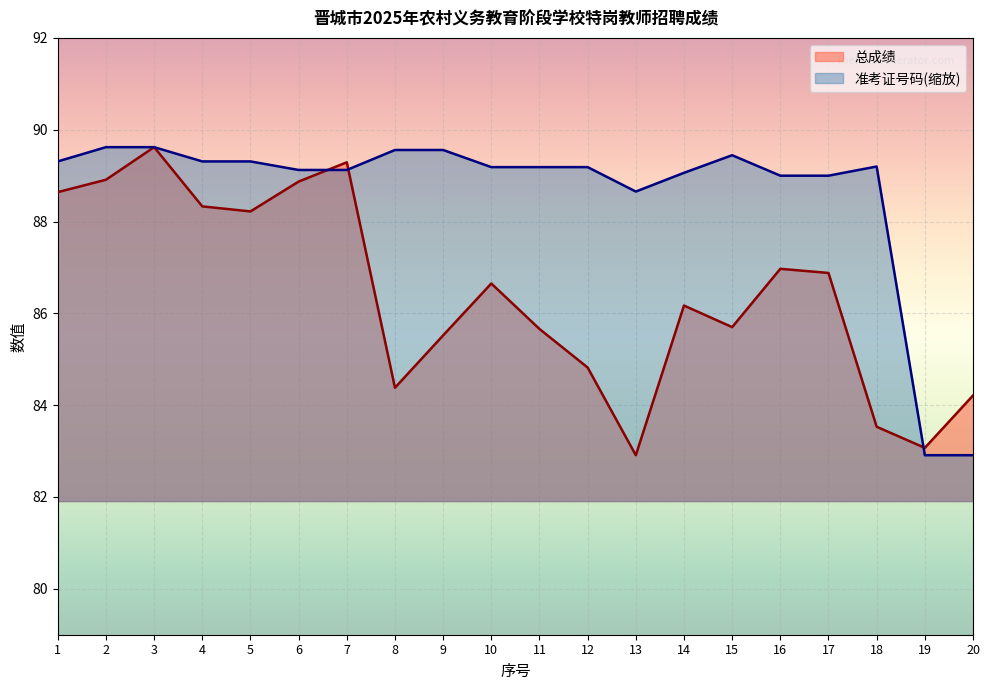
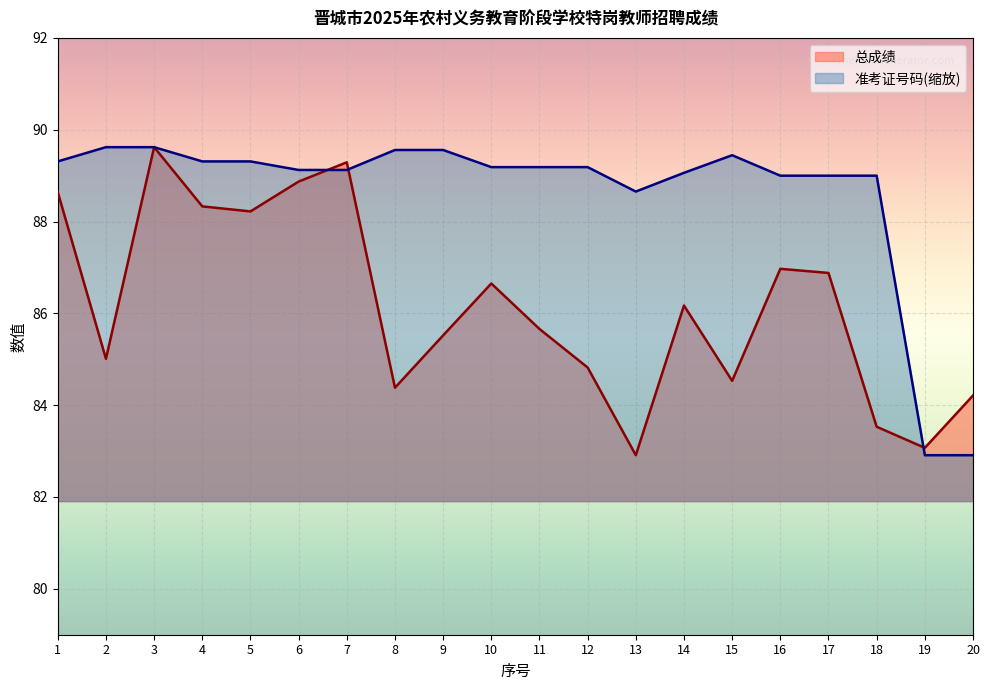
总成绩, 2: 88.9 -> 85.0
总成绩, 15: 85.7 -> 84.5
准考证号码(缩放), 18: 89.2 -> 89.0
